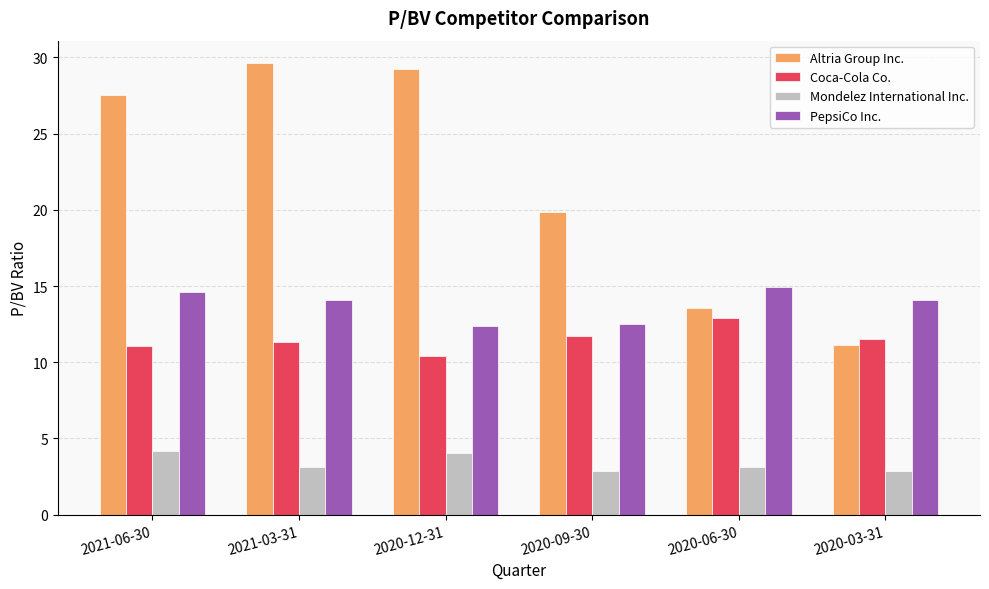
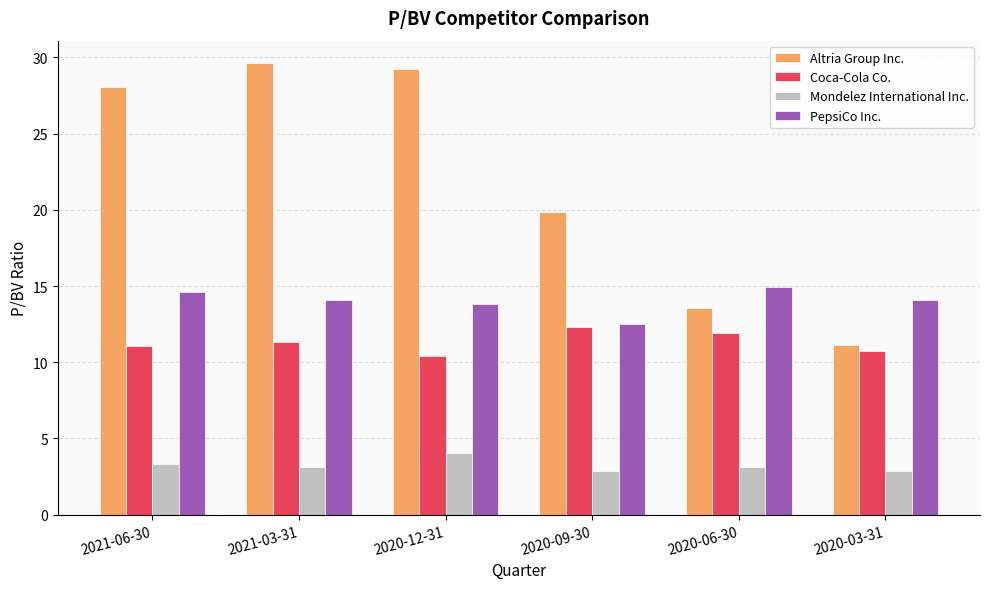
Altria Group Inc., 2021-06-30: 27.5 -> 28.1
Mondelez International Inc., 2021-06-30: 4.2 -> 3.3
PepsiCo Inc., 2020-12-31: 12.4 -> 13.8
Coca-Cola Co., 2020-09-30: 11.7 -> 12.3
Coca-Cola Co., 2020-06-30: 12.9 -> 11.9
Coca-Cola Co., 2020-03-31: 11.5 -> 10.8
